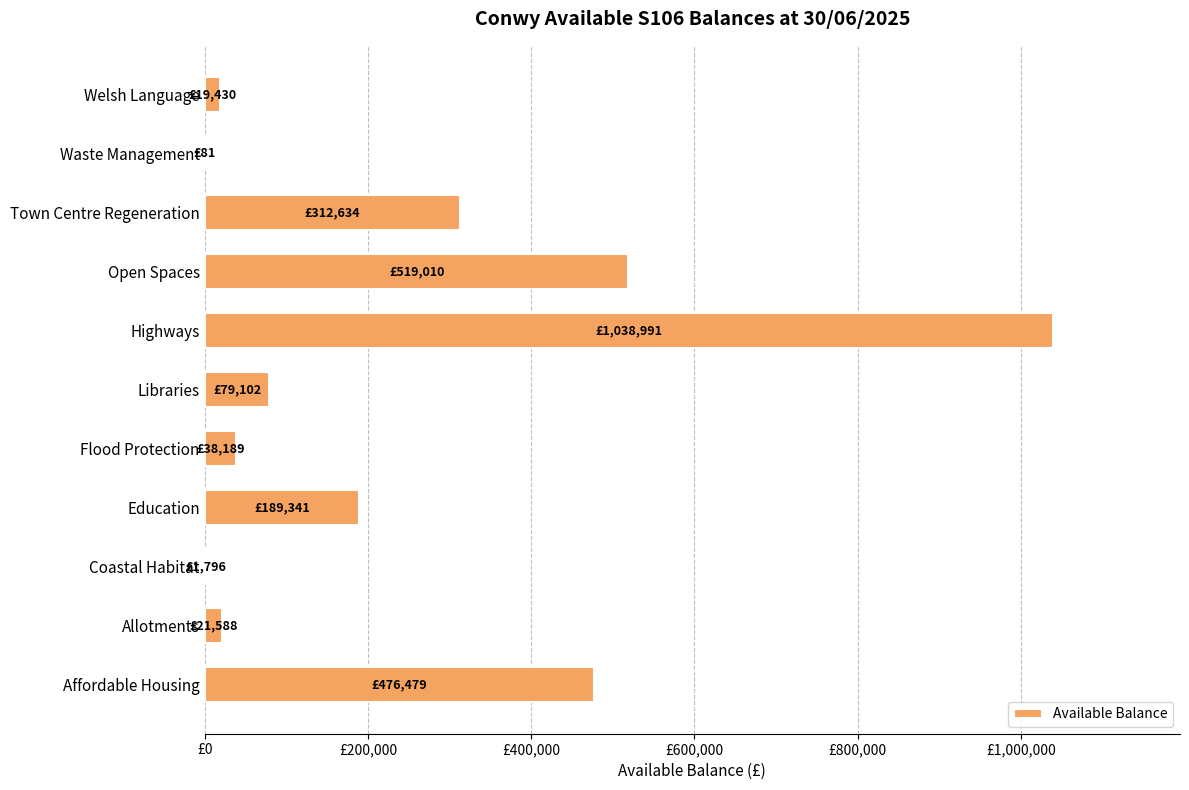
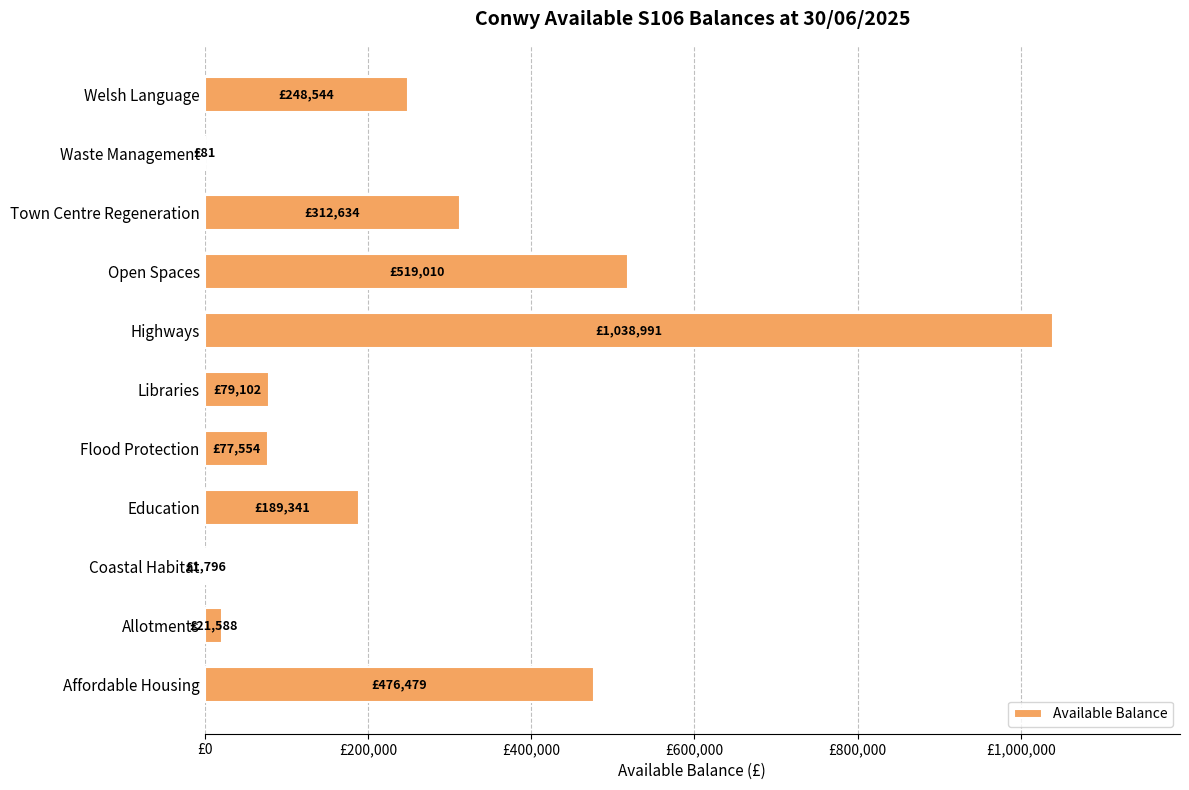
Welsh Language: £19,430 -> £248,544
Flood Protection: £38,189 -> £77,554
